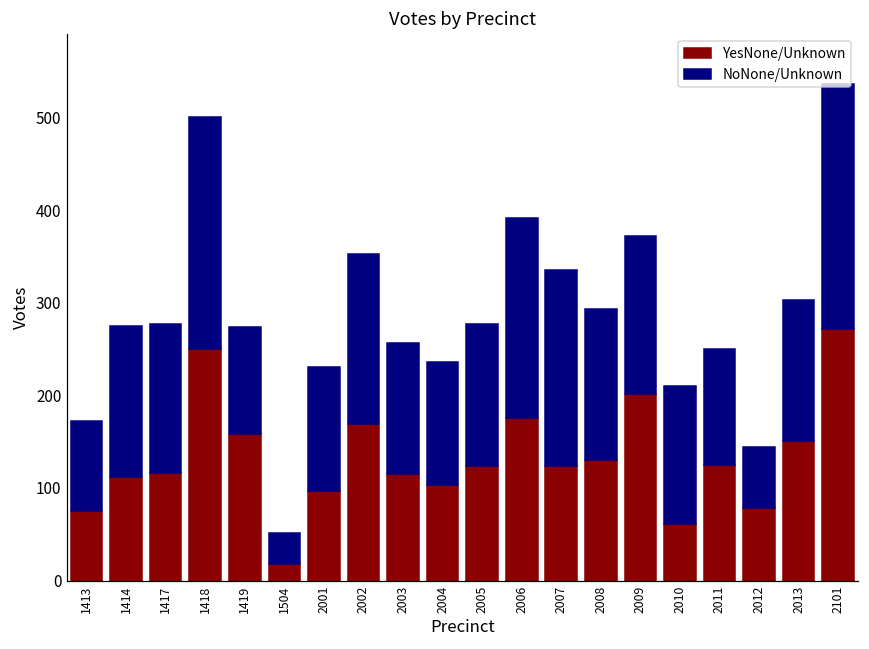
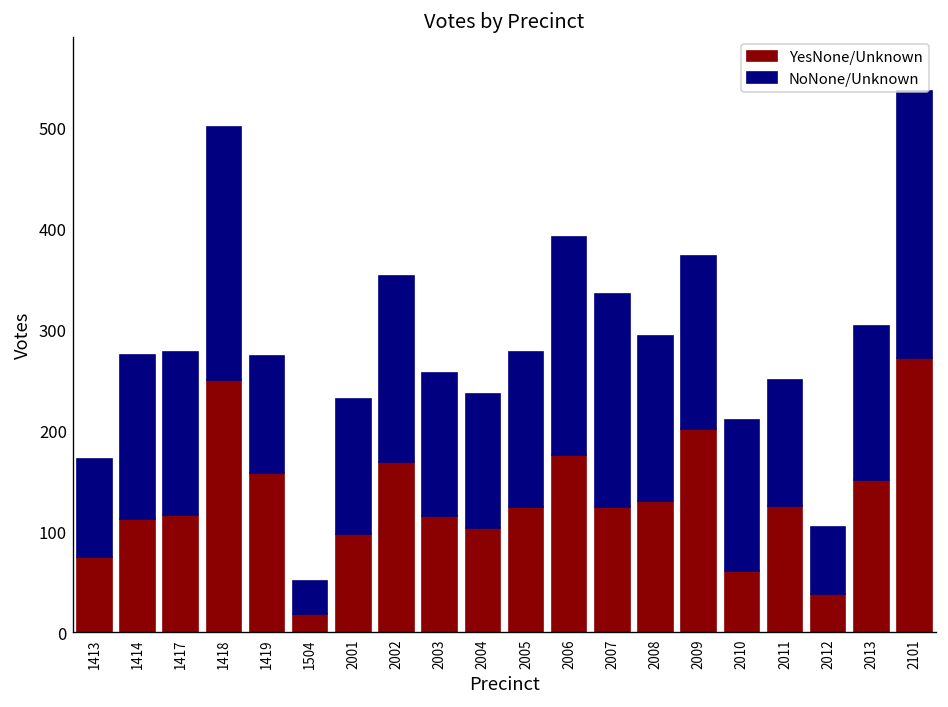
YesNone/Unknown, 2012: 80 -> 40
